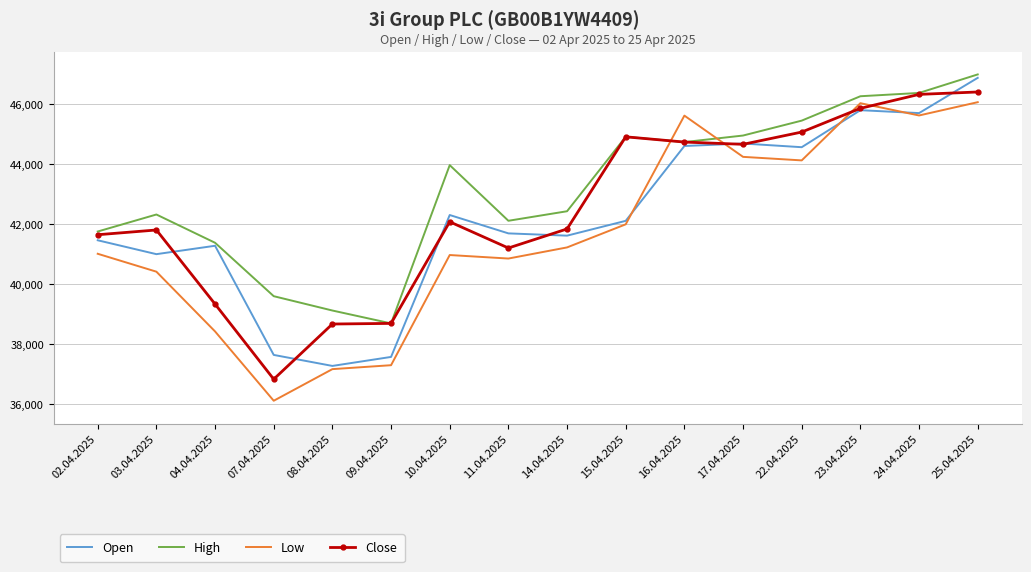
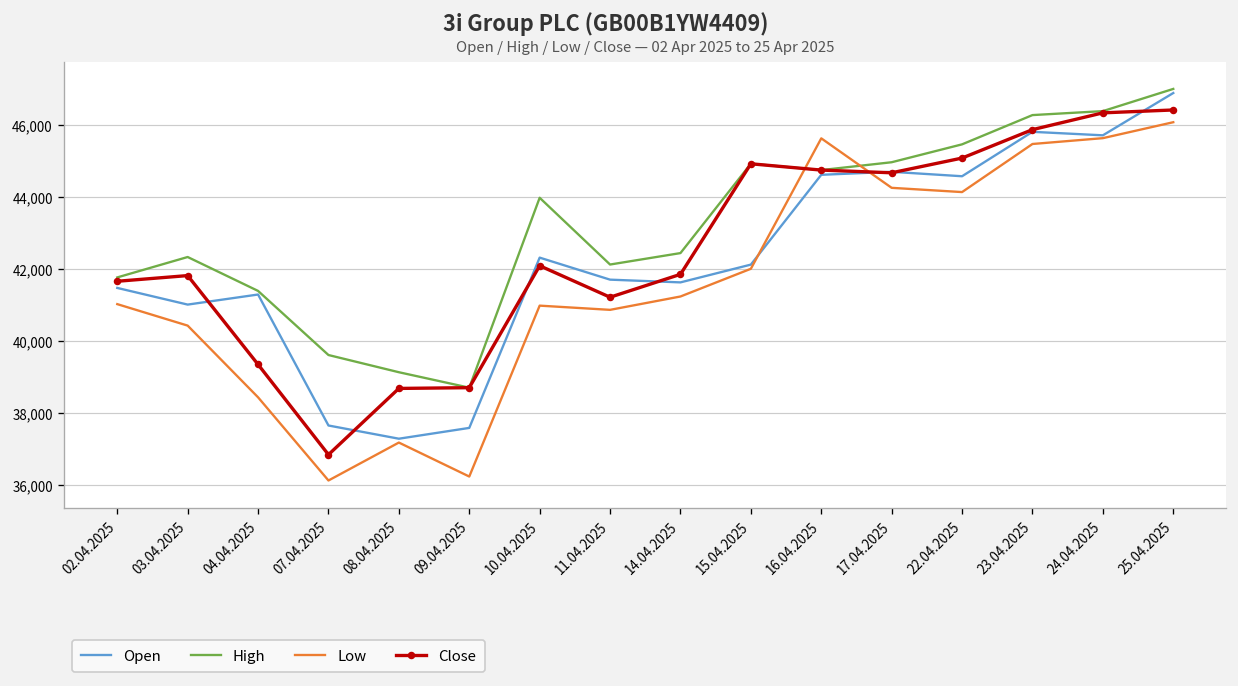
Low, 09.04.2025: 37,300 -> 36,200
Low, 23.04.2025: 46,000 -> 45,500
